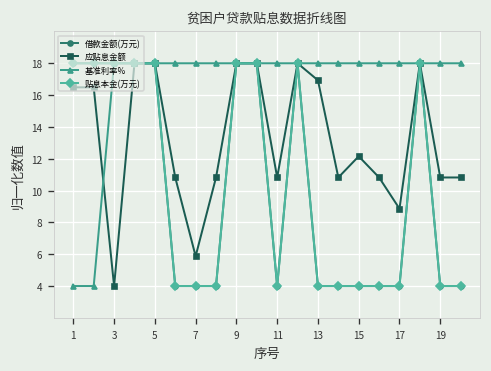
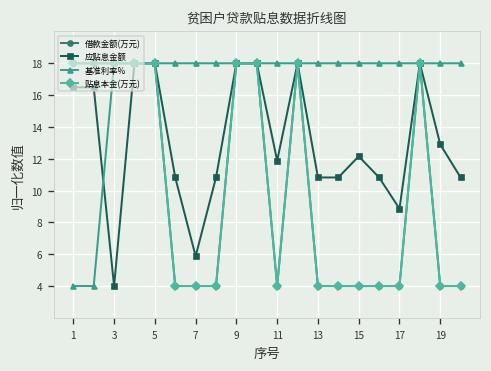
应贴息金额, 11: 10.8 -> 11.9
应贴息金额, 13: 16.9 -> 10.8
应贴息金额, 19: 10.8 -> 12.9
